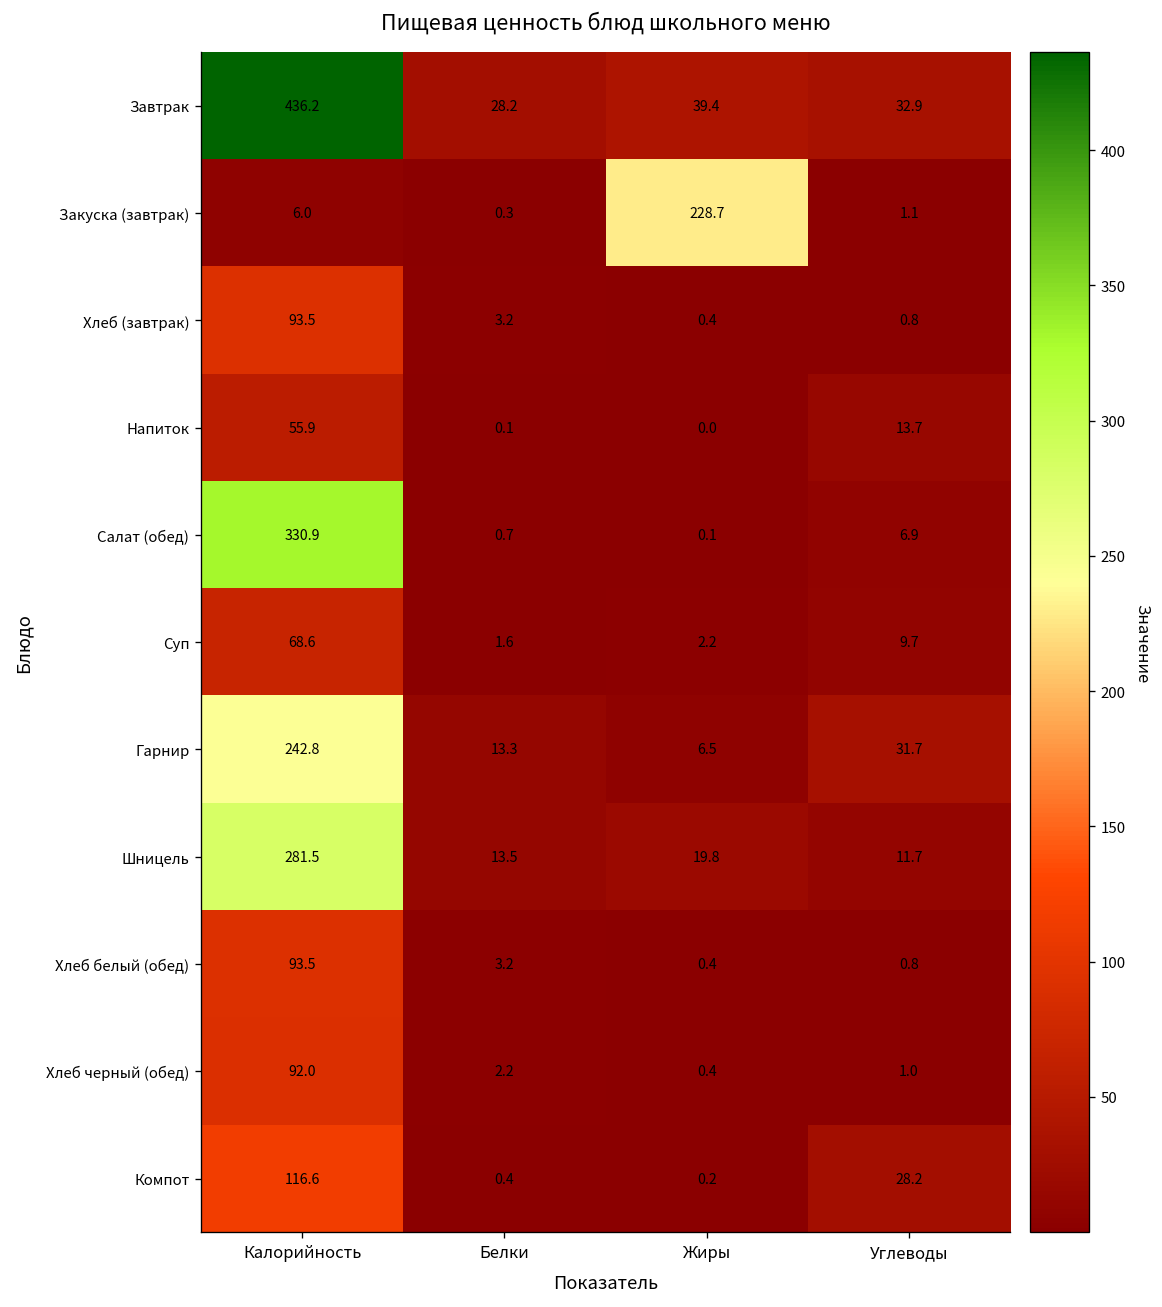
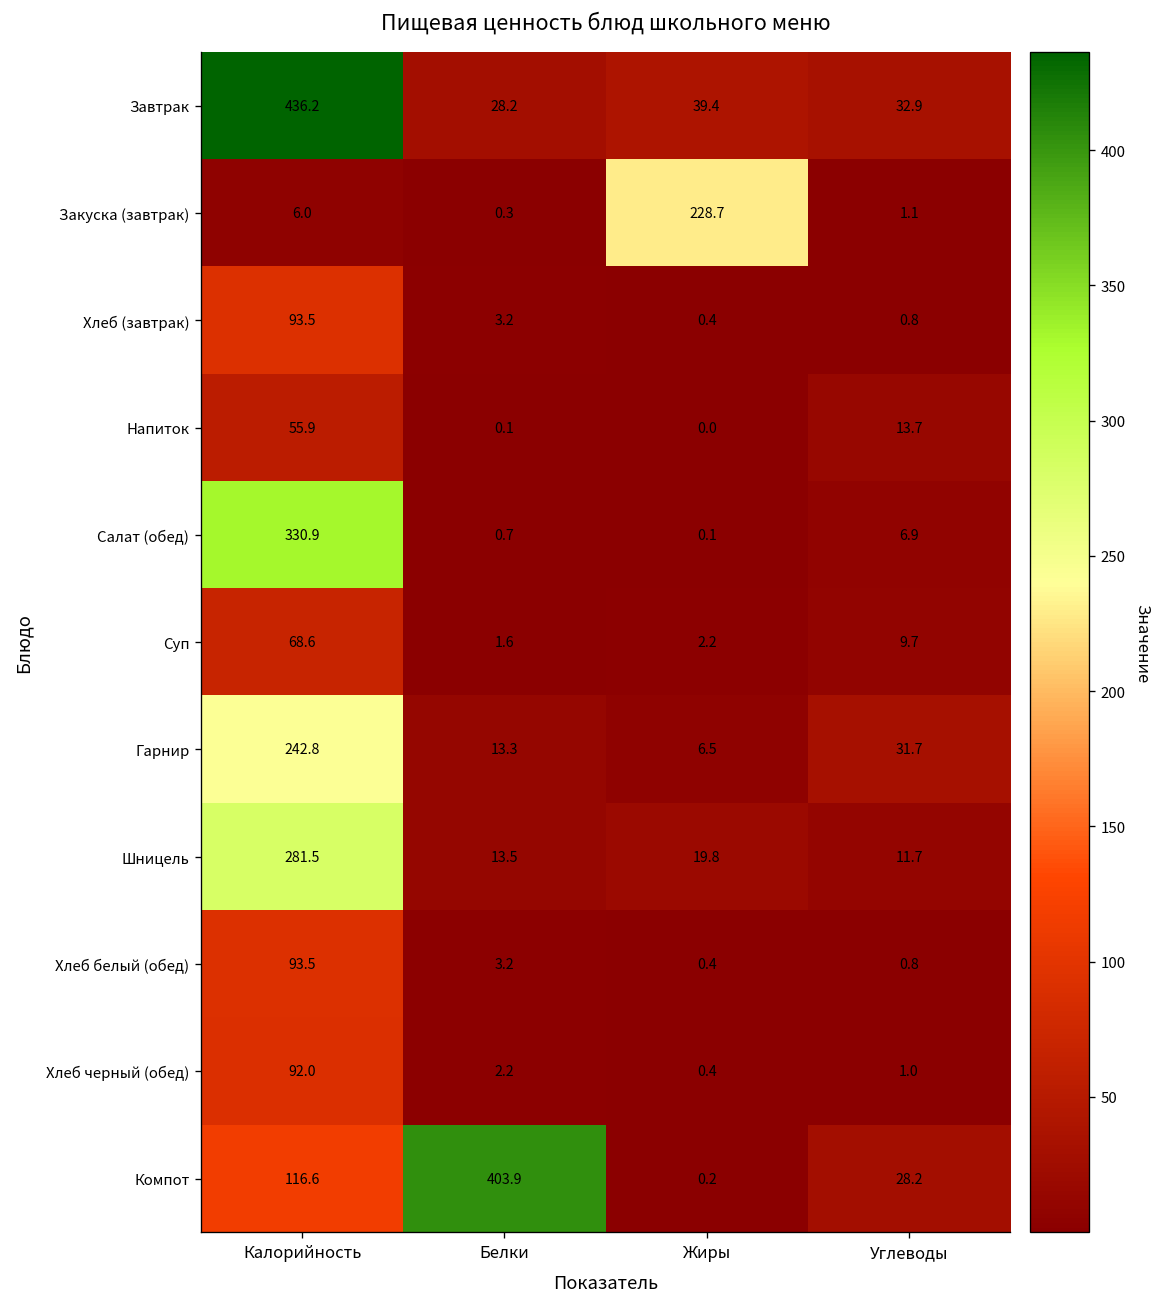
Компот, Белки: 0.4 -> 403.9
